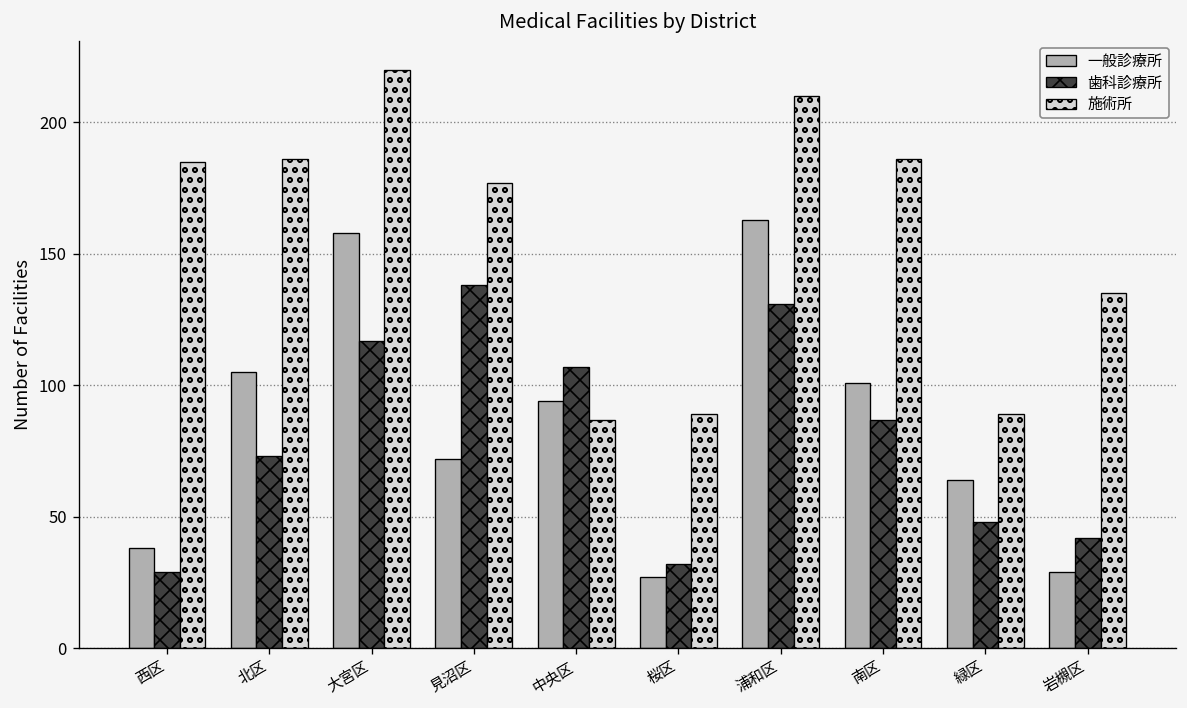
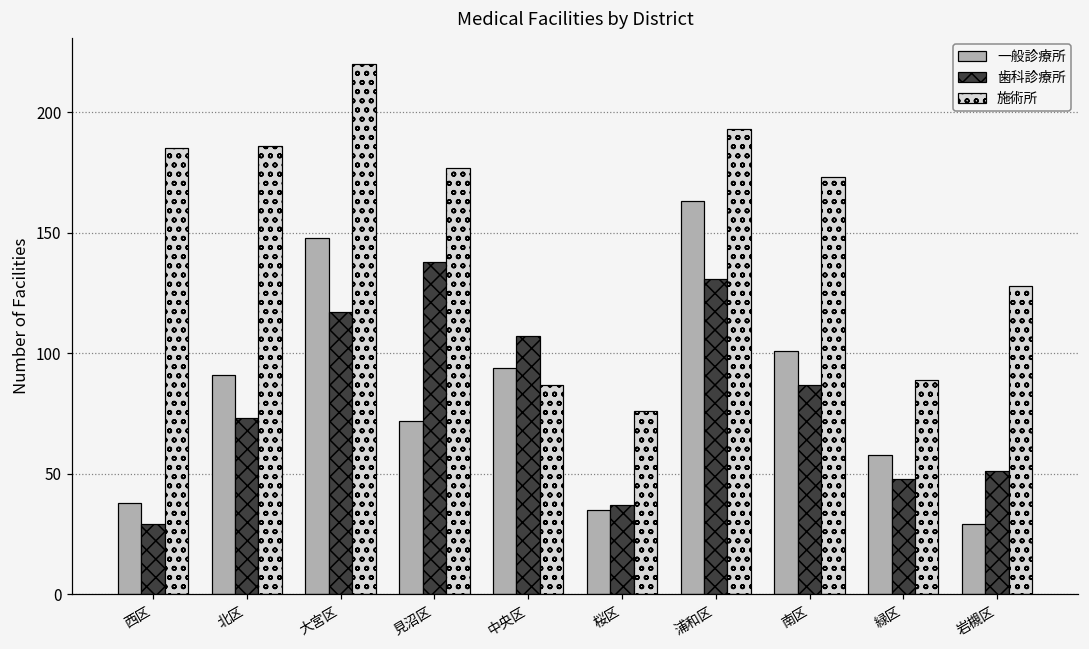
一般診療所, 北区: 105 -> 91
一般診療所, 大宮区: 158 -> 148
一般診療所, 桜区: 27 -> 35
歯科診療所, 桜区: 32 -> 37
施術所, 桜区: 89 -> 76
施術所, 浦和区: 210 -> 193
施術所, 南区: 186 -> 173
一般診療所, 緑区: 64 -> 58
歯科診療所, 岩槻区: 42 -> 51
施術所, 岩槻区: 135 -> 128
